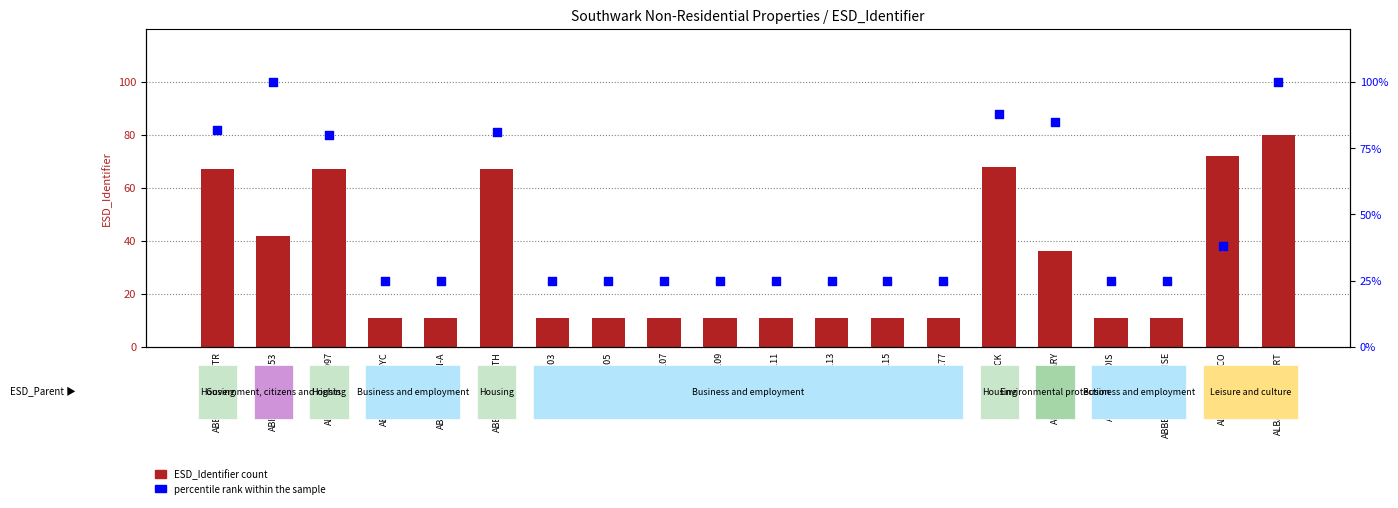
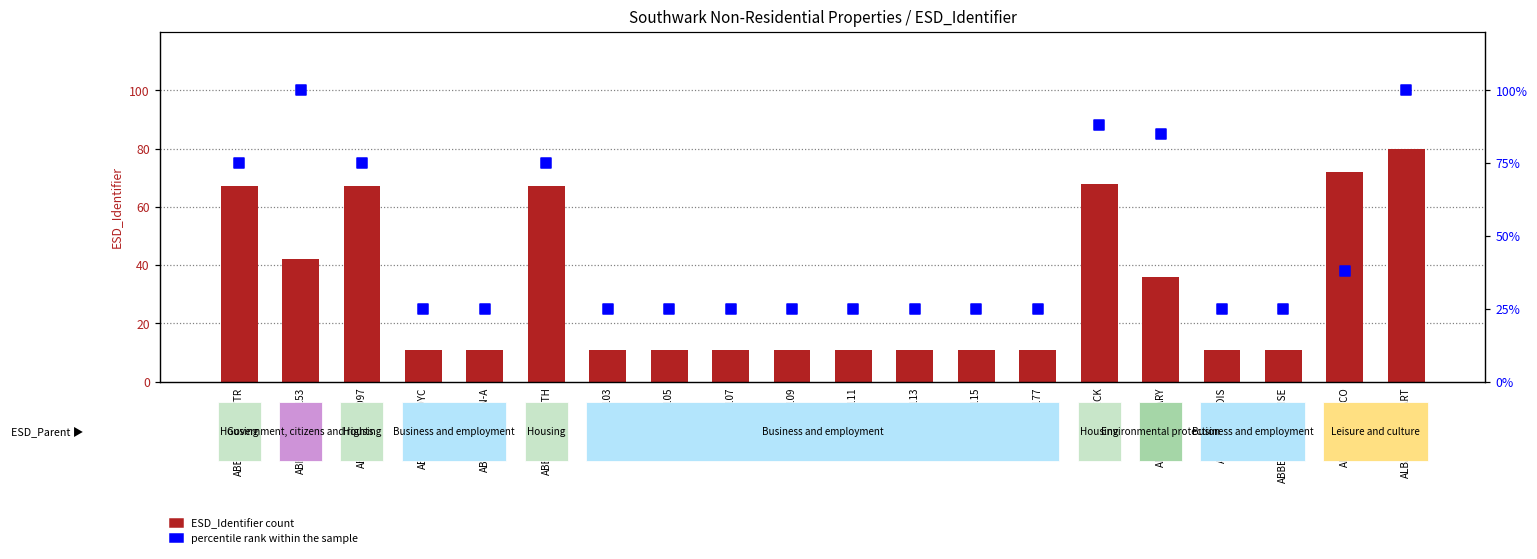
percentile rank within the sample, ABBEYFIELDMAYTR: 82% -> 75%
percentile rank within the sample, ABBEYFIELDRD97: 80% -> 75%
percentile rank within the sample, ABBEYST/LUPINTH: 81% -> 75%
